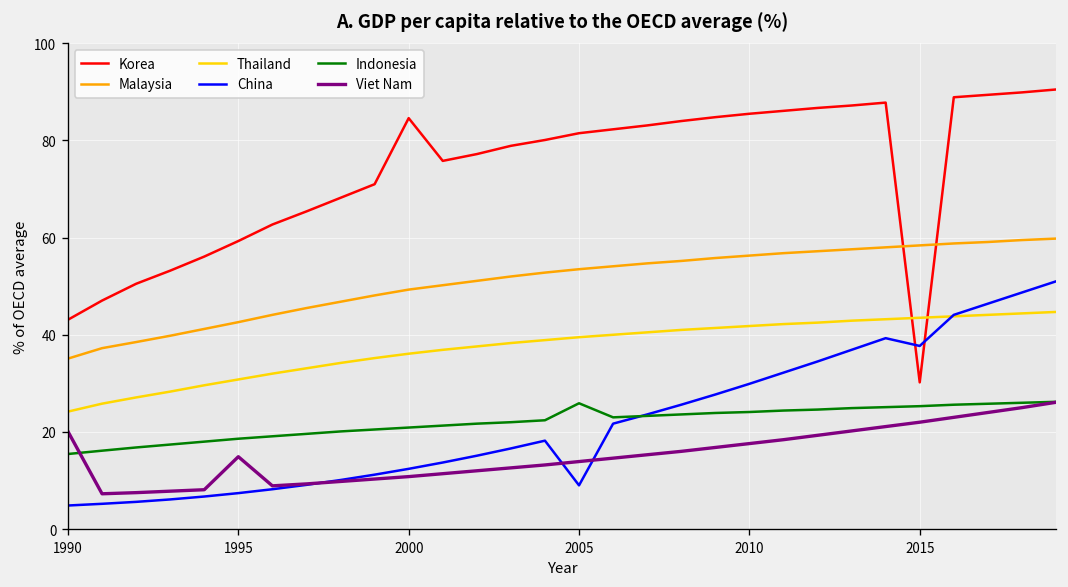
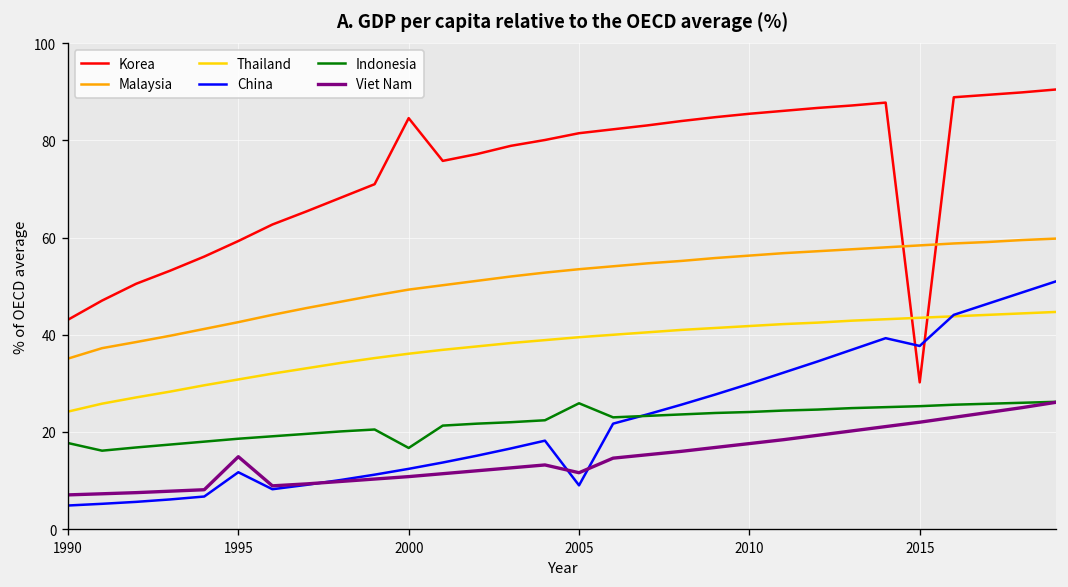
Indonesia, 1990: 15 -> 18
Viet Nam, 1990: 20 -> 7
China, 1995: 7 -> 12
Indonesia, 2000: 21 -> 17
Viet Nam, 2005: 14 -> 12
